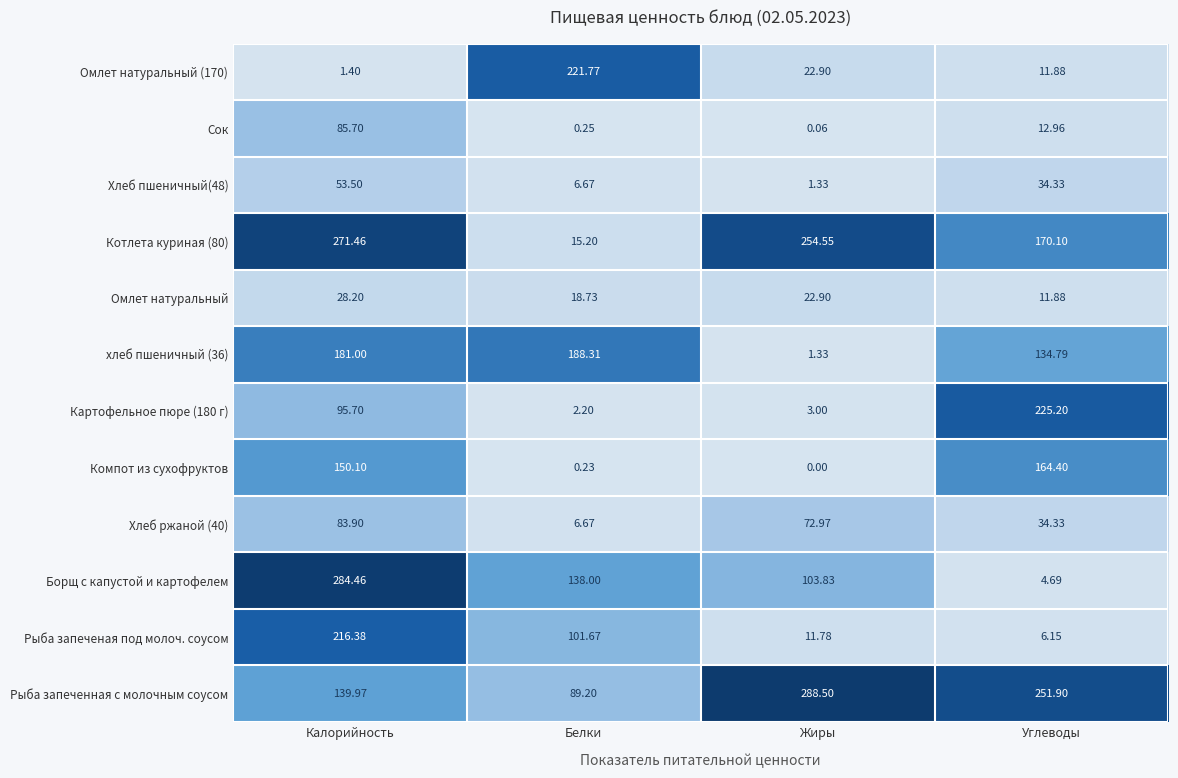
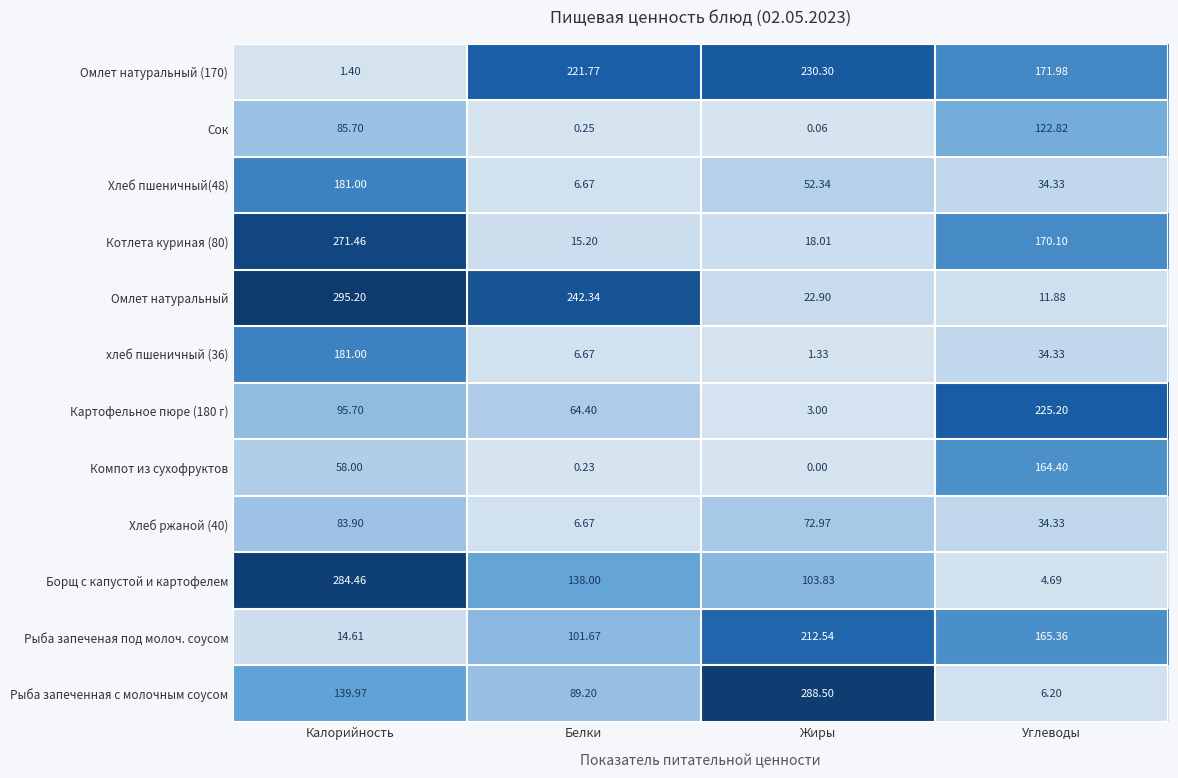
Омлет натуральный (170), Жиры: 22.90 -> 230.30
Омлет натуральный (170), Углеводы: 11.88 -> 171.98
Сок, Углеводы: 12.96 -> 122.82
Хлеб пшеничный(48), Калорийность: 53.50 -> 181.00
Хлеб пшеничный(48), Жиры: 1.33 -> 52.34
Котлета куриная (80), Жиры: 254.55 -> 18.01
Омлет натуральный, Калорийность: 28.20 -> 295.20
Омлет натуральный, Белки: 18.73 -> 242.34
хлеб пшеничный (36), Белки: 188.31 -> 6.67
хлеб пшеничный (36), Углеводы: 134.79 -> 34.33
Картофельное пюре (180 г), Белки: 2.20 -> 64.40
Компот из сухофруктов, Калорийность: 150.10 -> 58.00
Рыба запеченая под молоч. соусом, Калорийность: 216.38 -> 14.61
Рыба запеченая под молоч. соусом, Жиры: 11.78 -> 212.54
Рыба запеченая под молоч. соусом, Углеводы: 6.15 -> 165.36
Рыба запеченная с молочным соусом, Углеводы: 251.90 -> 6.20
